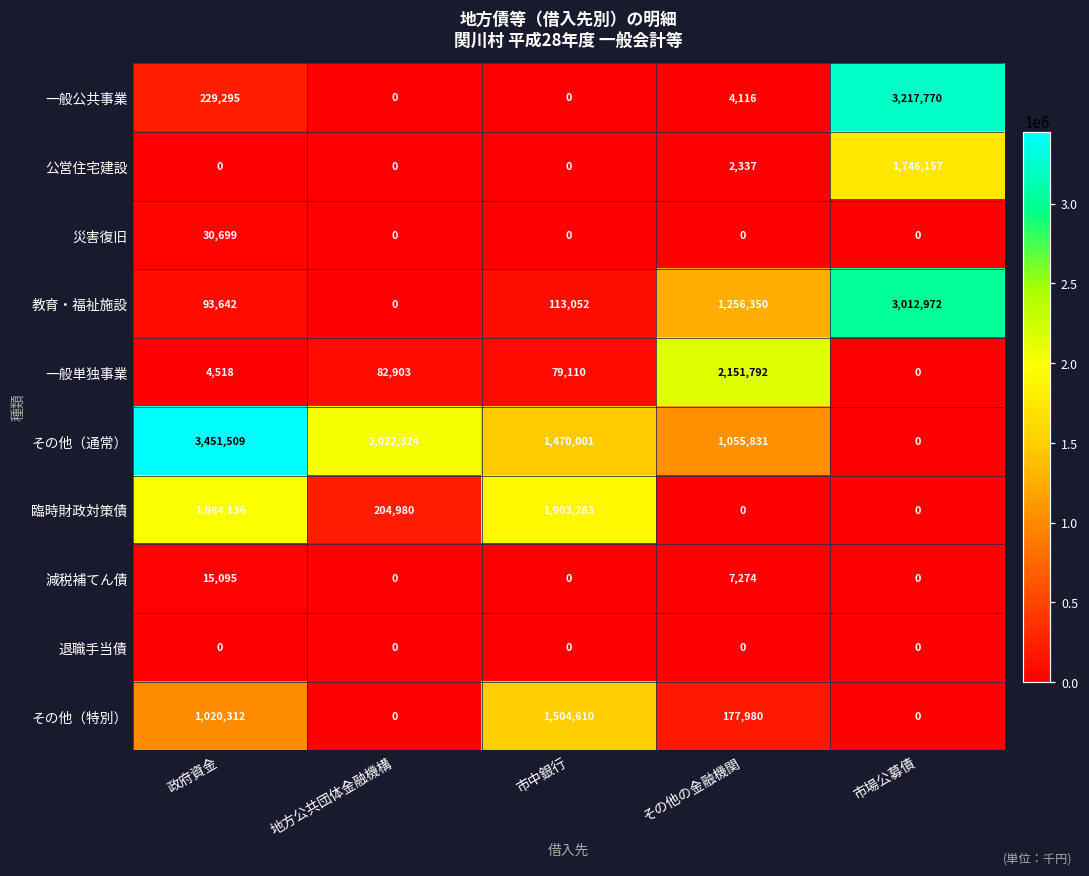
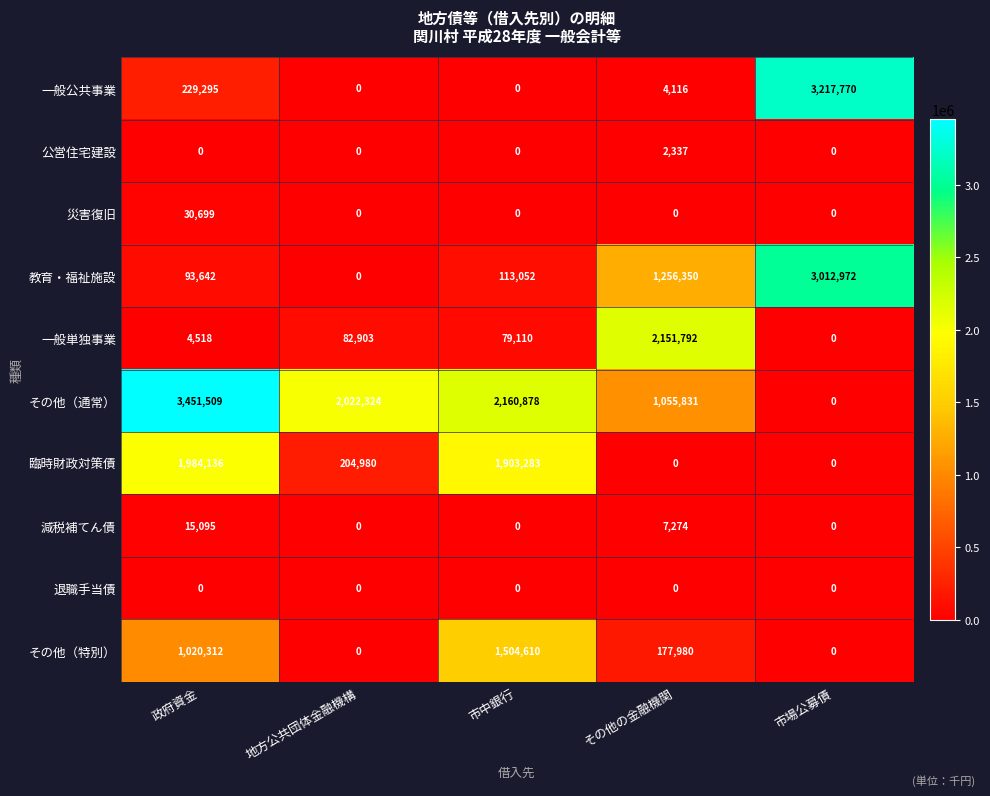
公営住宅建設, 市場公募債: 1,746,157 -> 0
その他（通常）, 市中銀行: 1,470,001 -> 2,160,878
